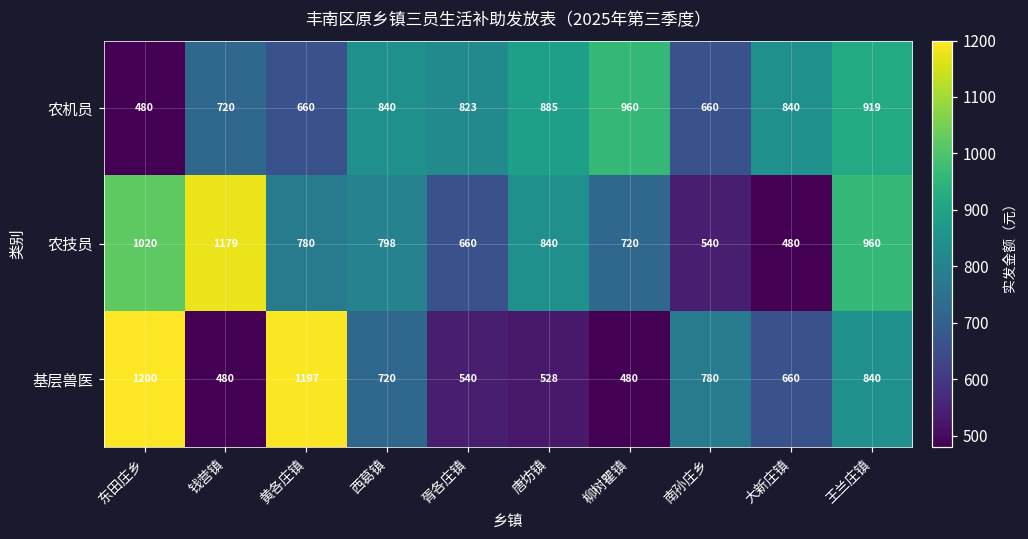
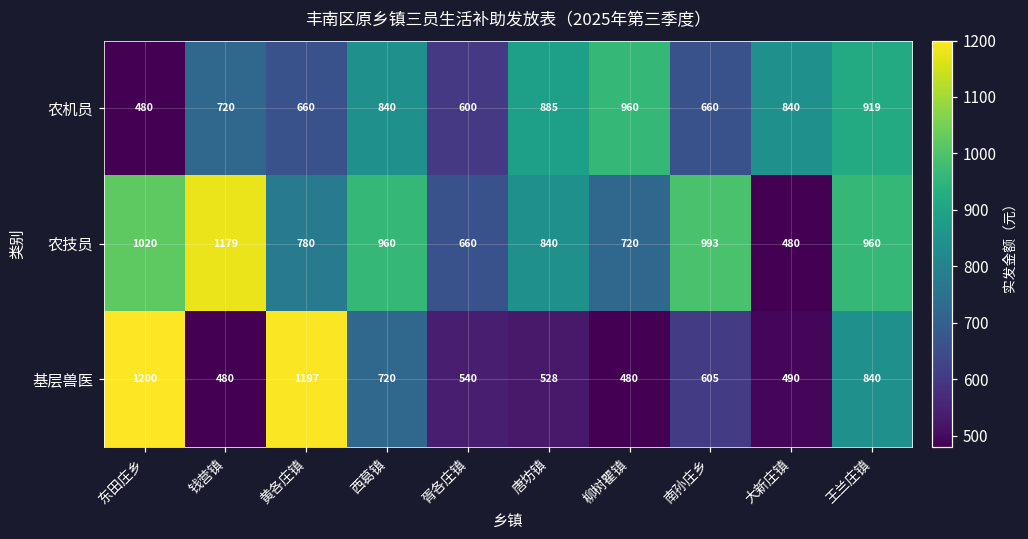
农机员, 胥各庄镇: 823 -> 600
农技员, 西葛镇: 798 -> 960
农技员, 南孙庄乡: 540 -> 993
基层兽医, 南孙庄乡: 780 -> 605
基层兽医, 大新庄镇: 660 -> 490
